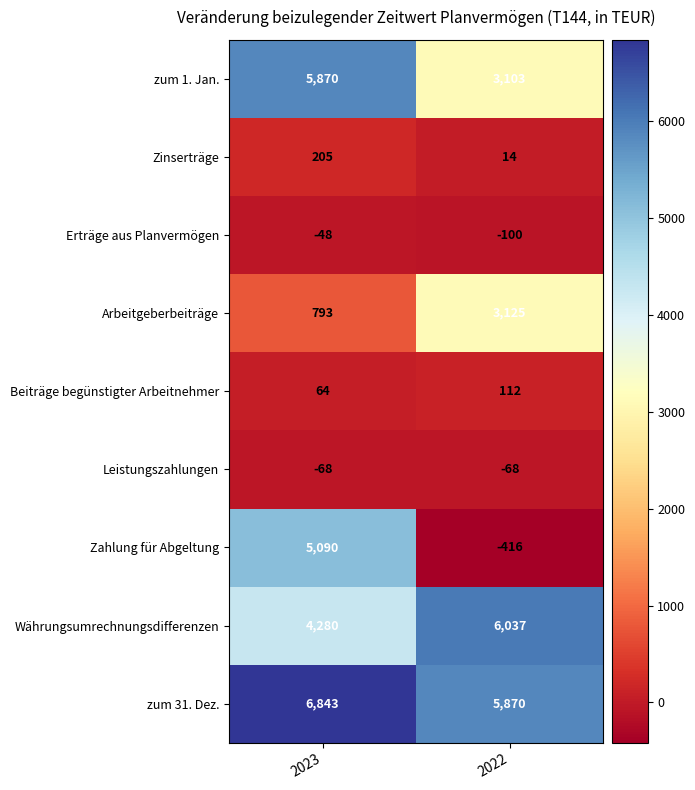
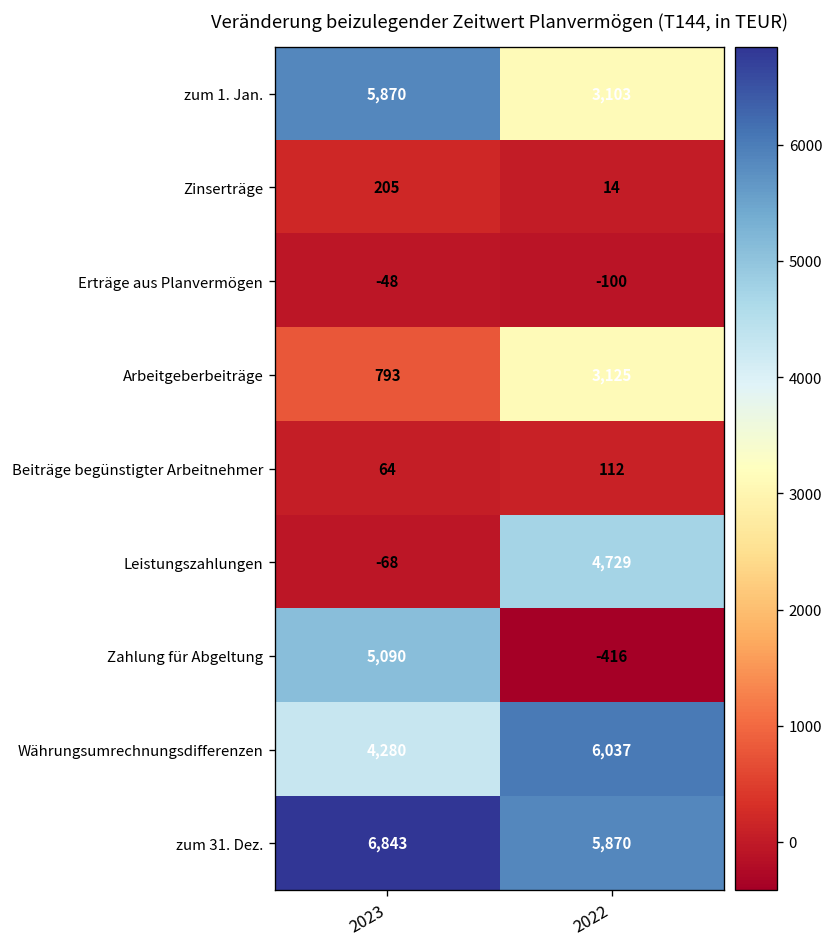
Leistungszahlungen, 2022: -68 -> 4,729
